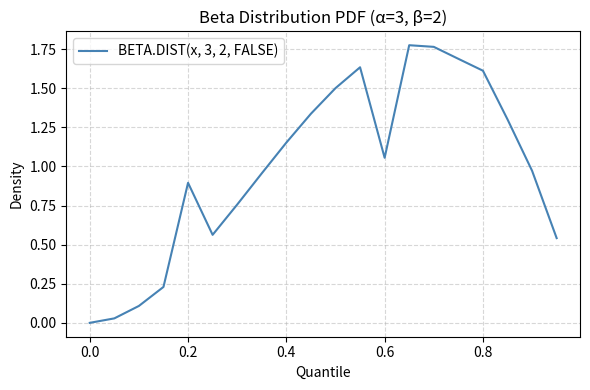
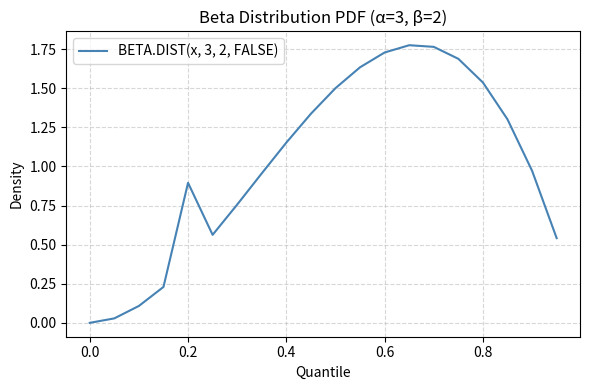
0.6: 1.06 -> 1.73
0.8: 1.61 -> 1.54
